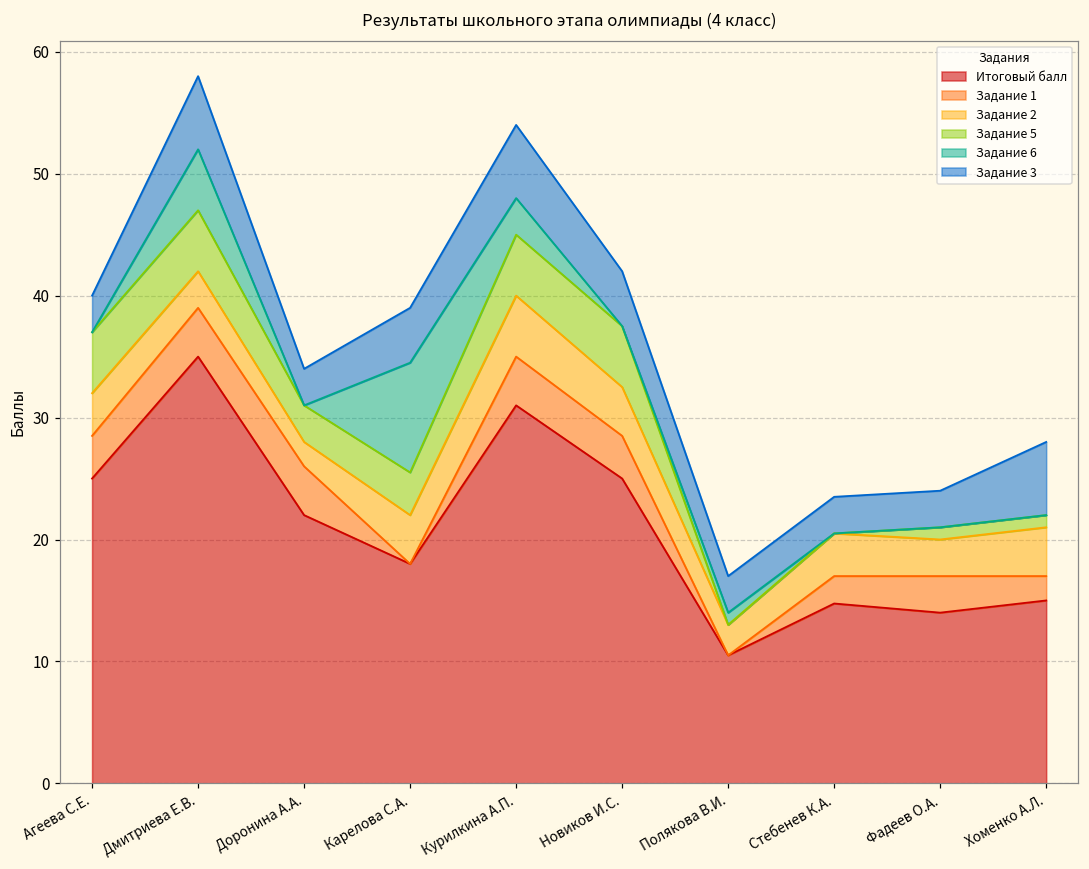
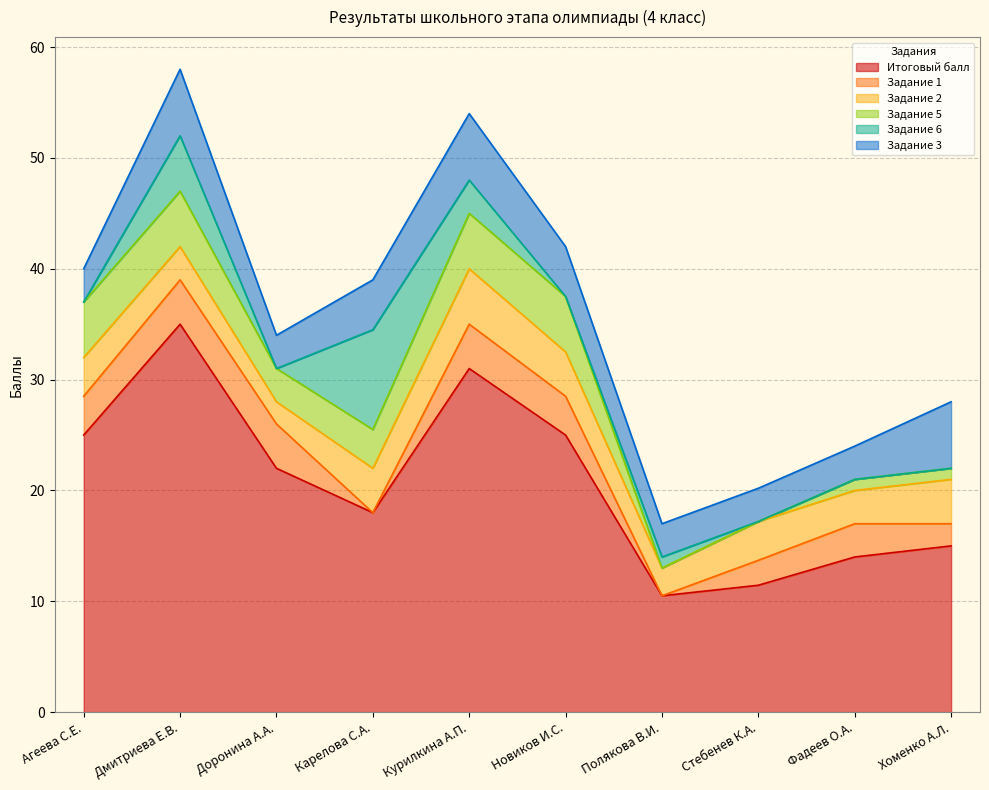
Итоговый балл, Стебенев К.А.: 14.8 -> 11.5
